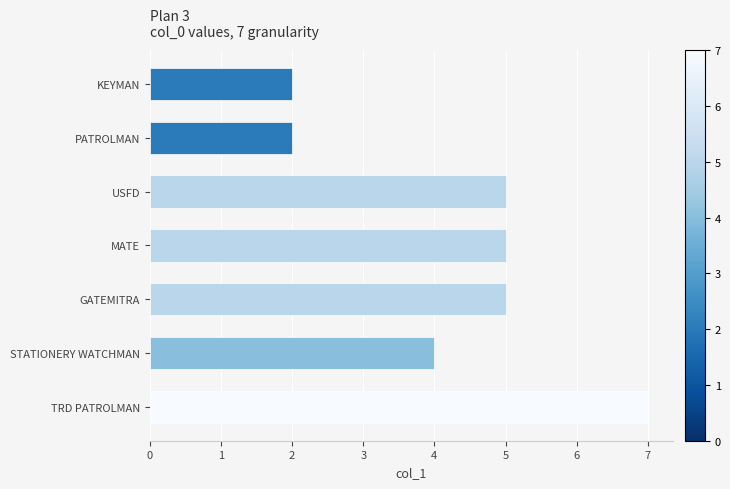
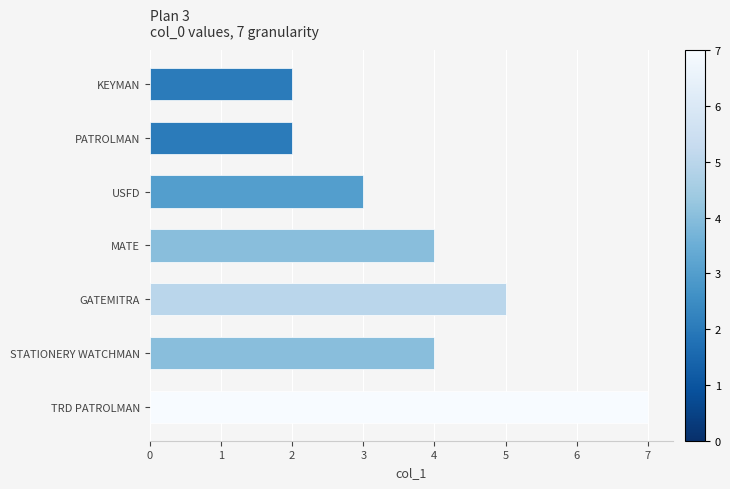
USFD: 5 -> 3
MATE: 5 -> 4
